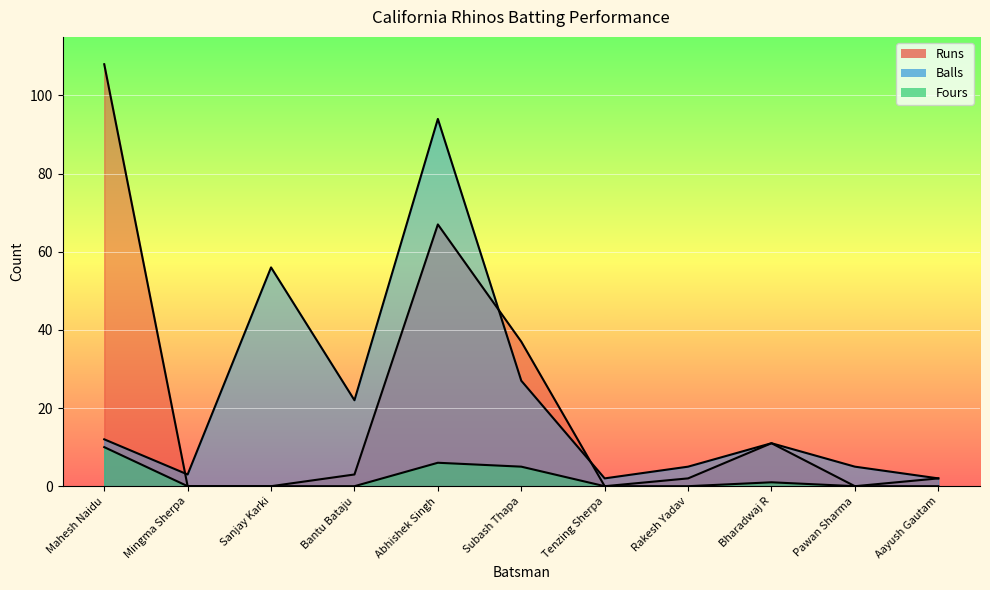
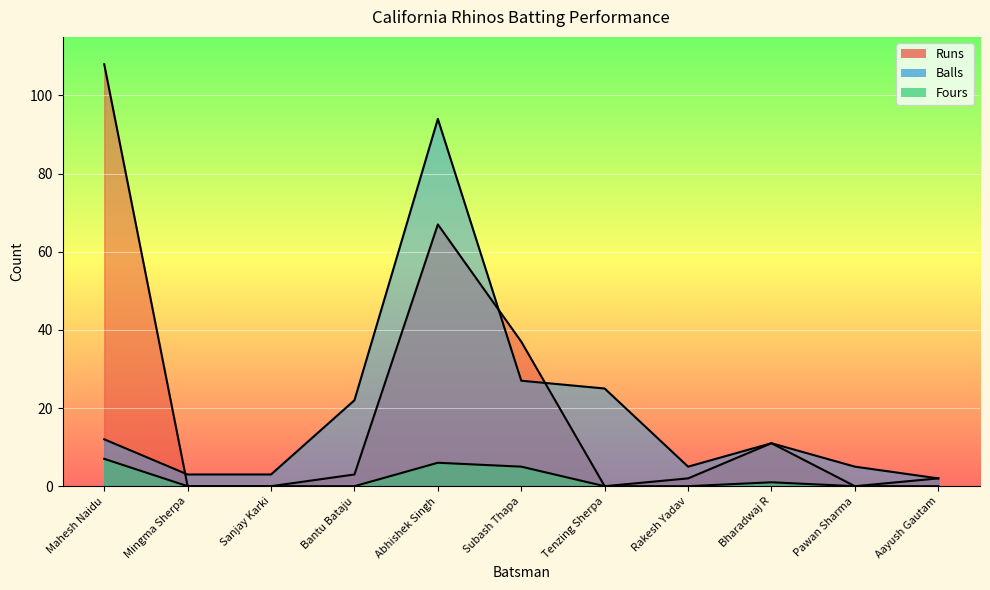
Fours, Mahesh Naidu: 10 -> 7
Balls, Sanjay Karki: 56 -> 3
Balls, Tenzing Sherpa: 2 -> 25
